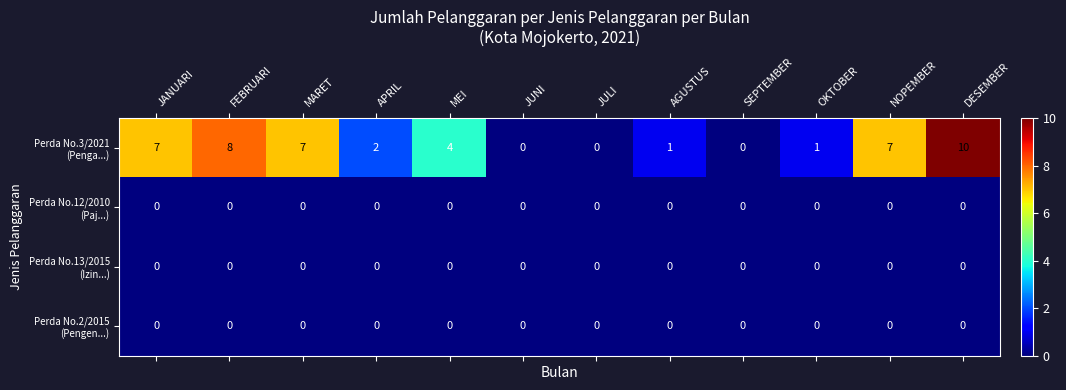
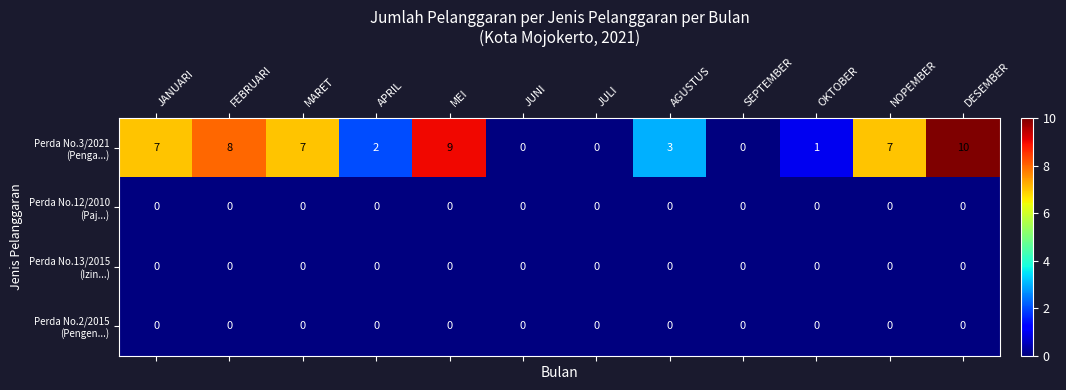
Perda No.3/2021 (Penga...), MEI: 4 -> 9
Perda No.3/2021 (Penga...), AGUSTUS: 1 -> 3
